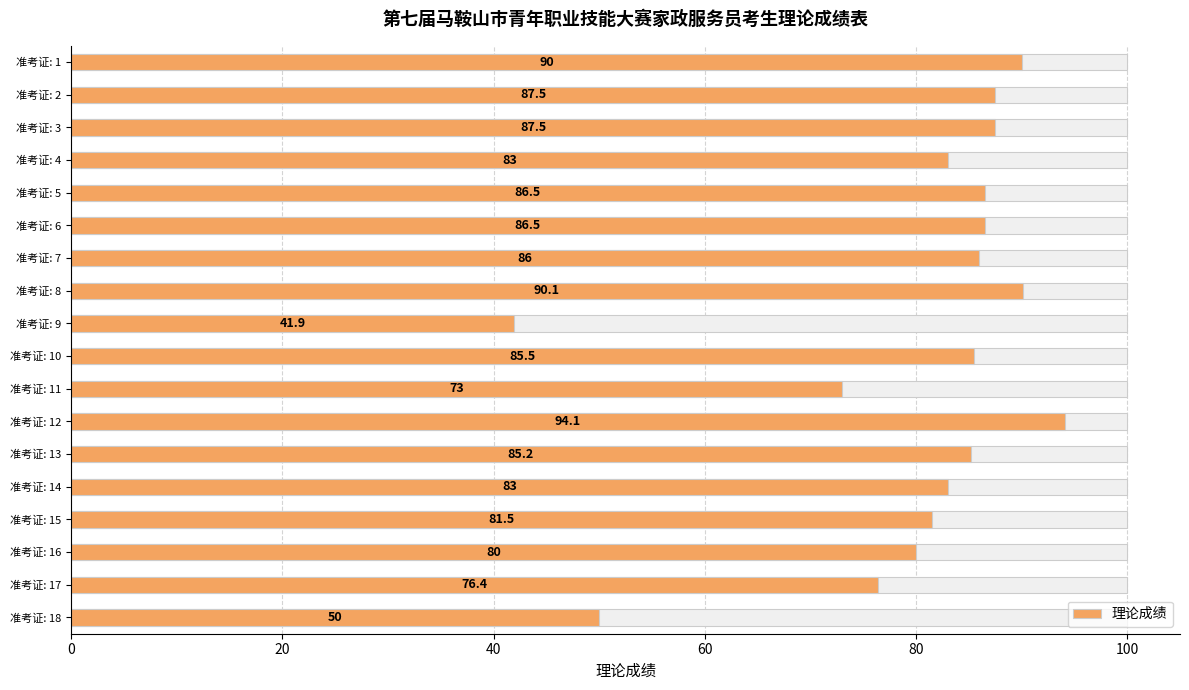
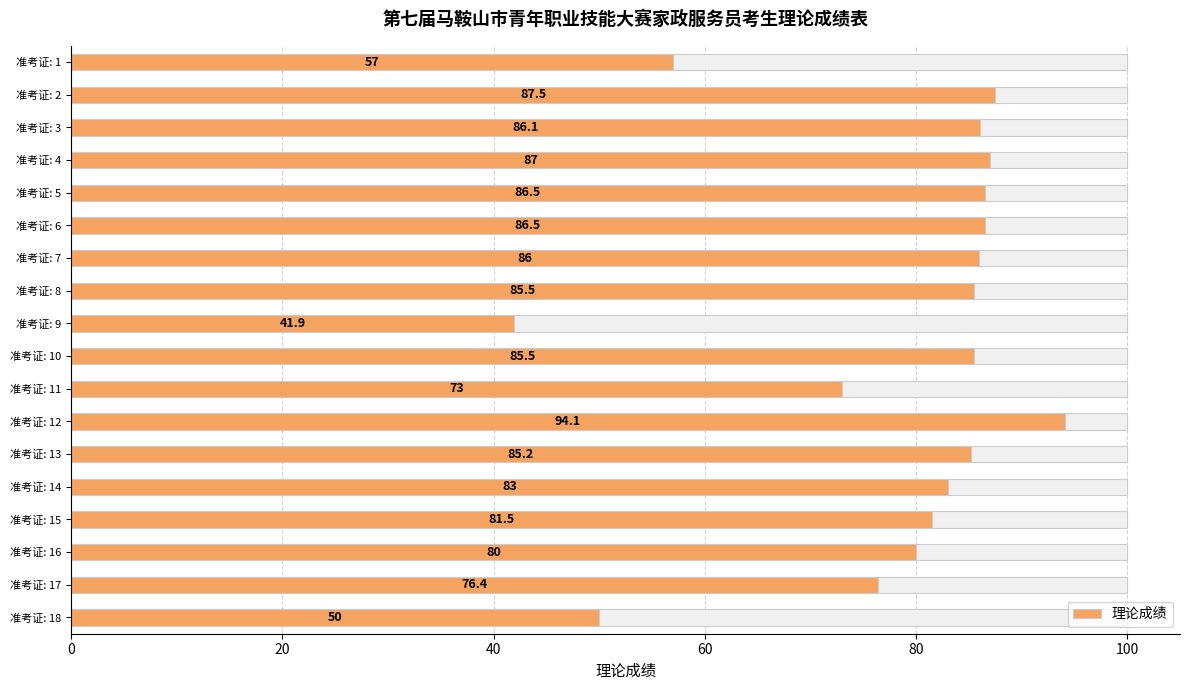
理论成绩, 准考证: 1: 90 -> 57
理论成绩, 准考证: 3: 87.5 -> 86.1
理论成绩, 准考证: 4: 83 -> 87
理论成绩, 准考证: 8: 90.1 -> 85.5
